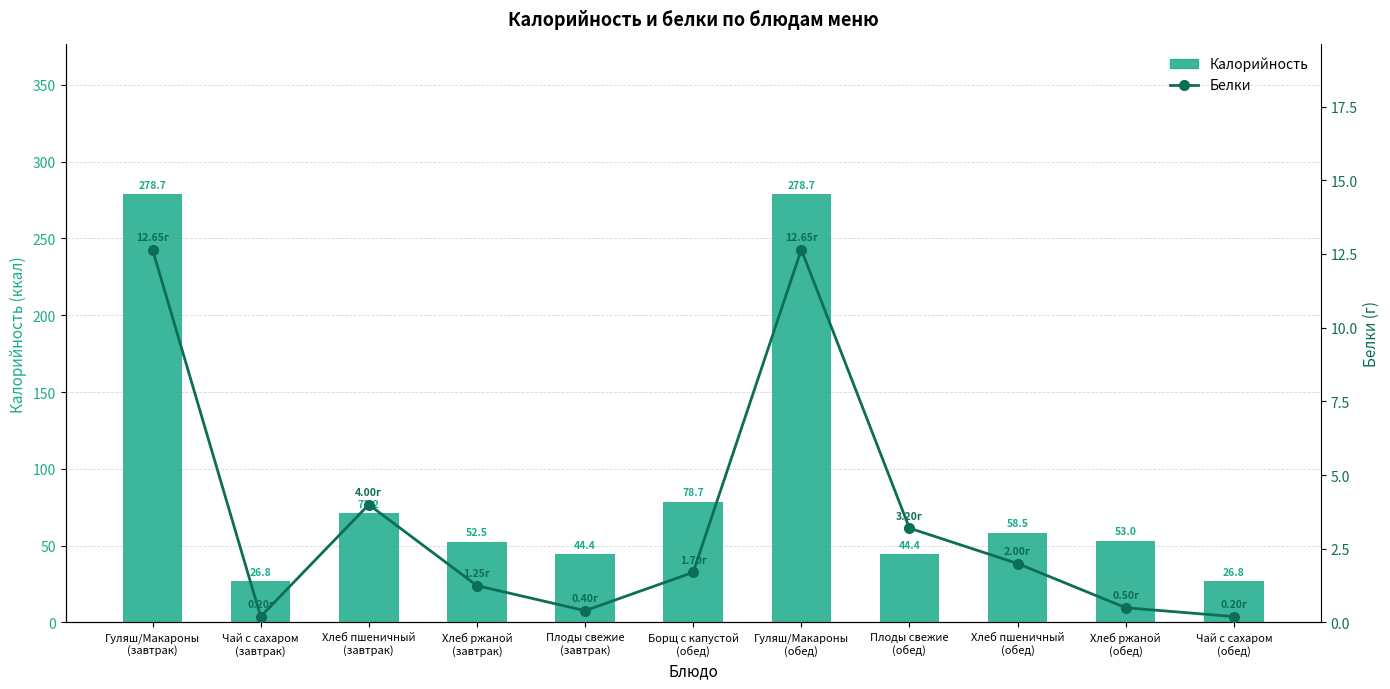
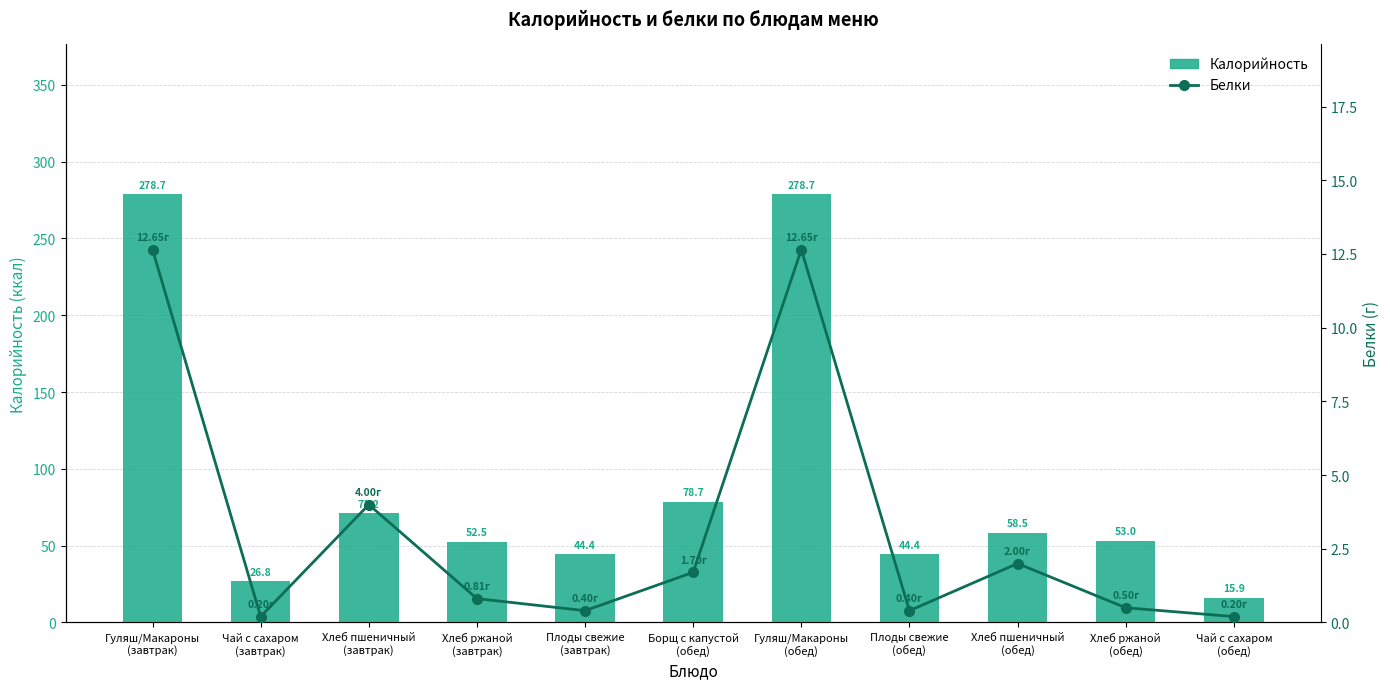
Калорийность, Чай с сахаром (обед): 26.8 -> 15.9
Белки, Хлеб ржаной (завтрак): 1.25г -> 0.81г
Белки, Плоды свежие (обед): 3.20г -> 0.40г
